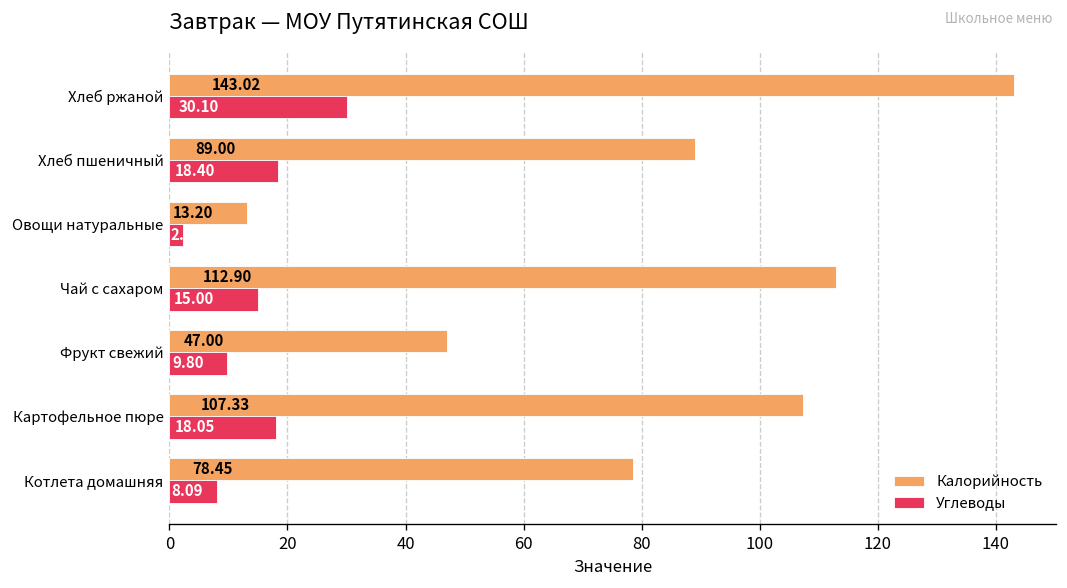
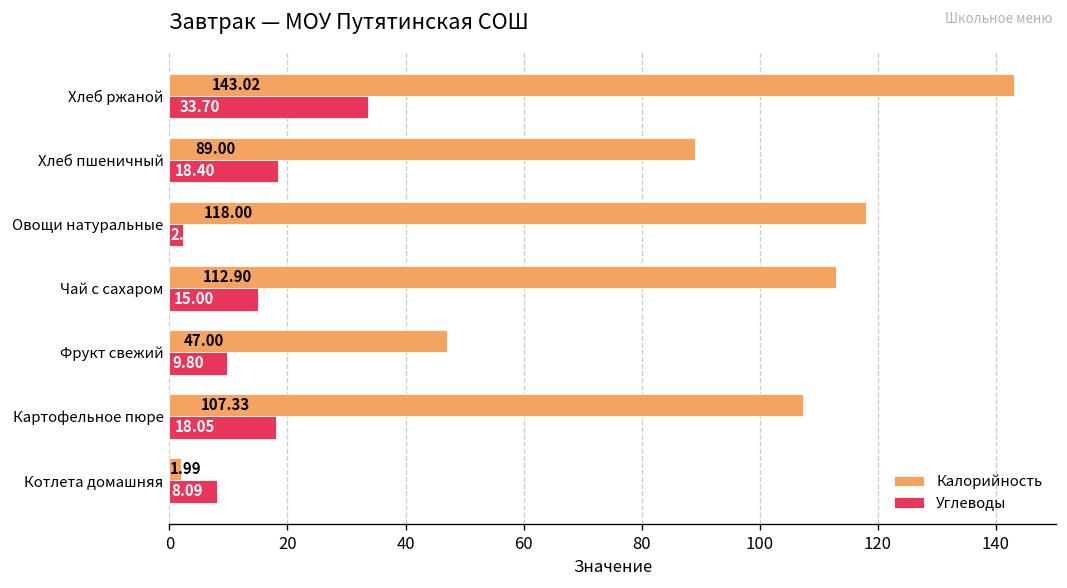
Углеводы, Хлеб ржаной: 30.10 -> 33.70
Калорийность, Овощи натуральные: 13.20 -> 118.00
Калорийность, Котлета домашняя: 78.45 -> 1.99
